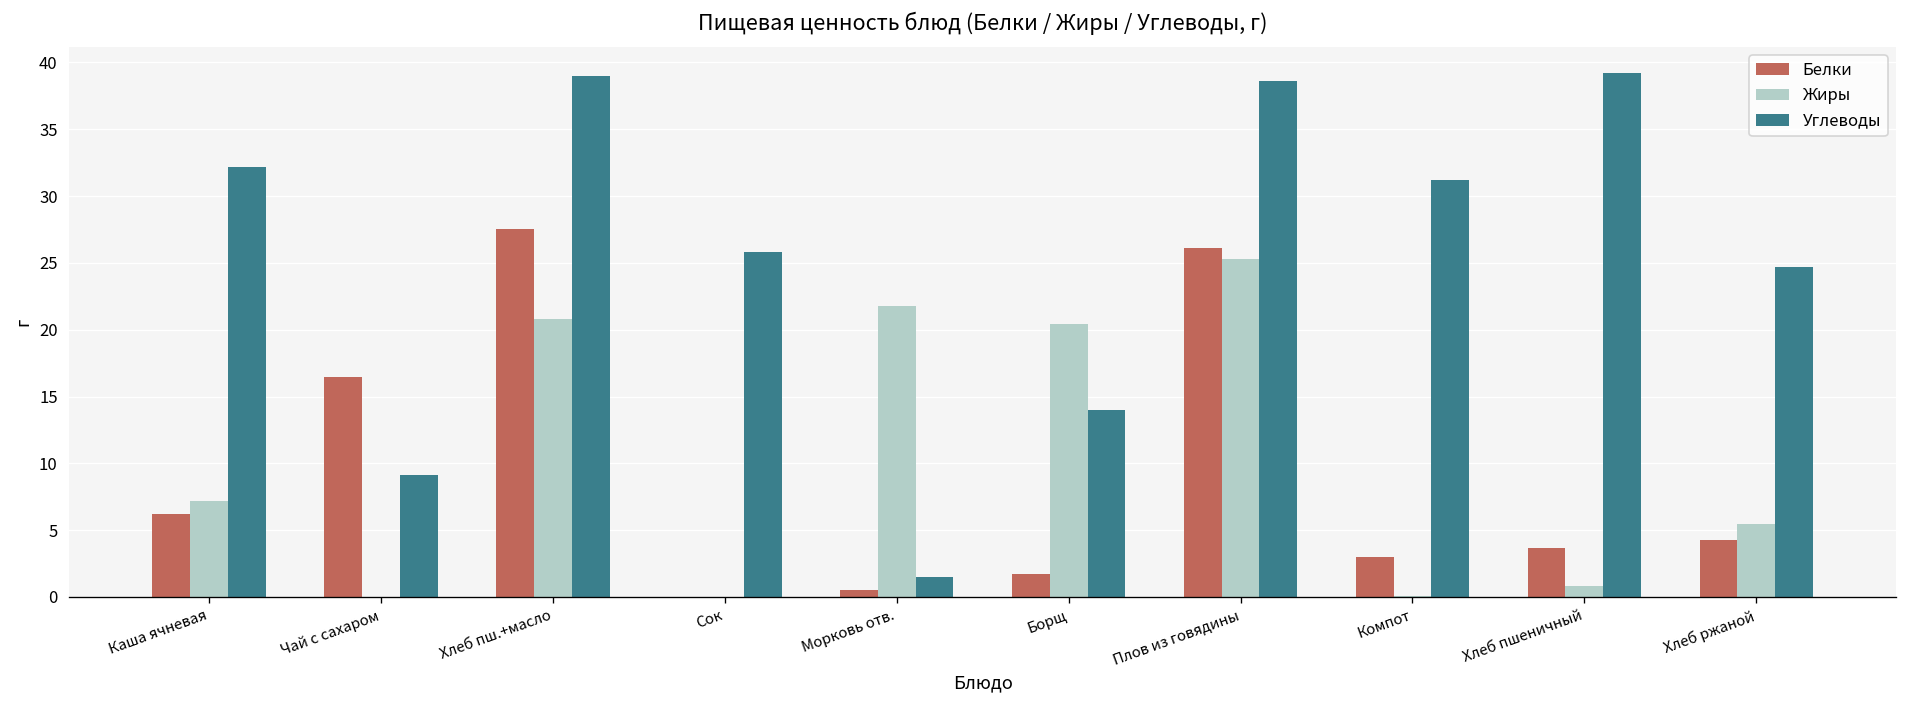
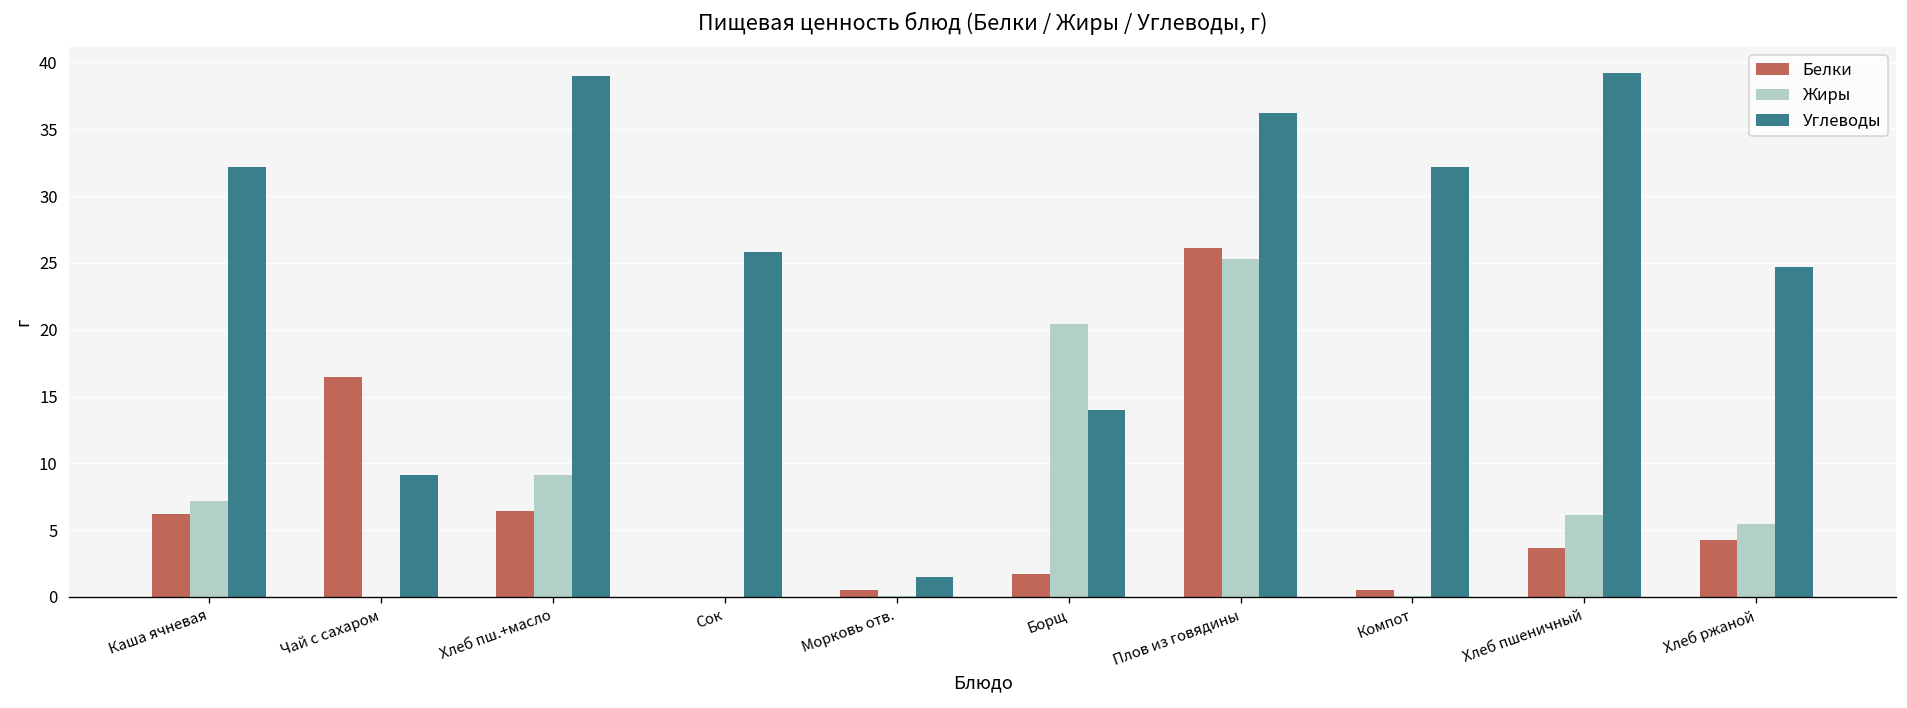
Белки, Хлеб пш.+масло: 27.6 -> 6.5
Жиры, Хлеб пш.+масло: 20.8 -> 9.1
Жиры, Морковь отв.: 21.8 -> 0.0
Углеводы, Плов из говядины: 38.6 -> 36.2
Белки, Компот: 3.0 -> 0.5
Углеводы, Компот: 31.2 -> 32.2
Жиры, Хлеб пшеничный: 0.8 -> 6.1
